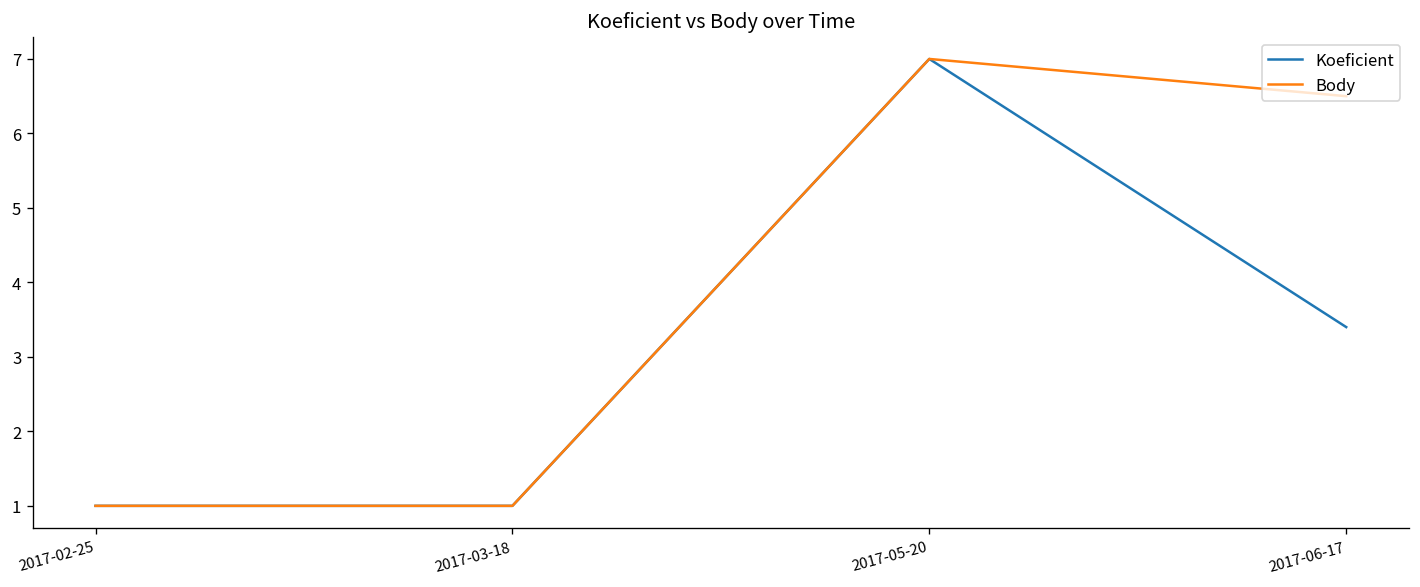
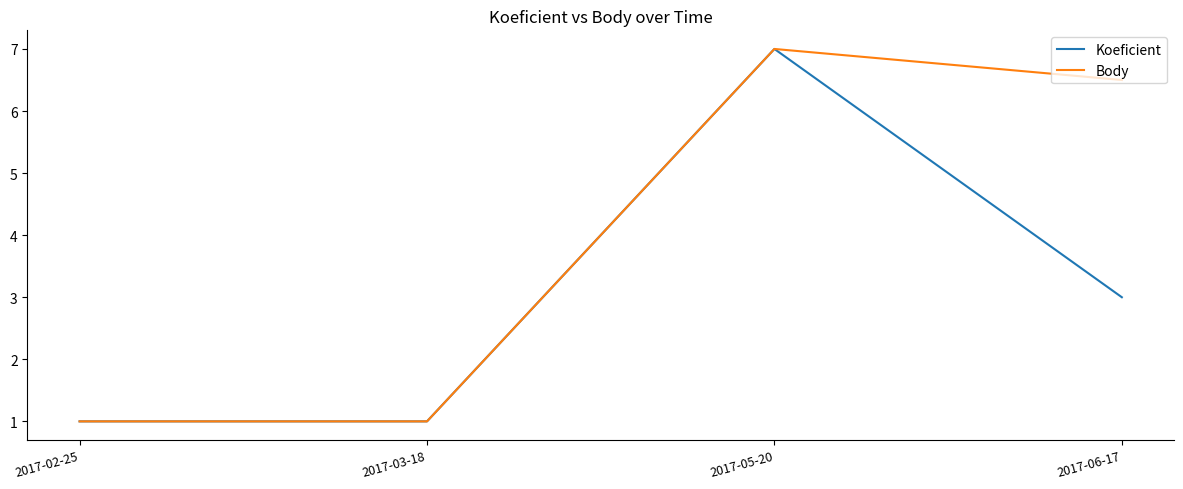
Koeficient, 2017-06-17: 3.4 -> 3.0
